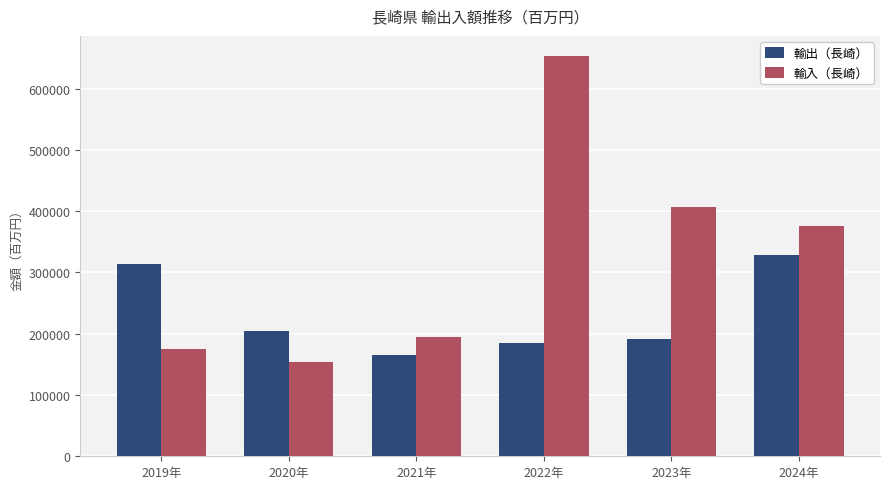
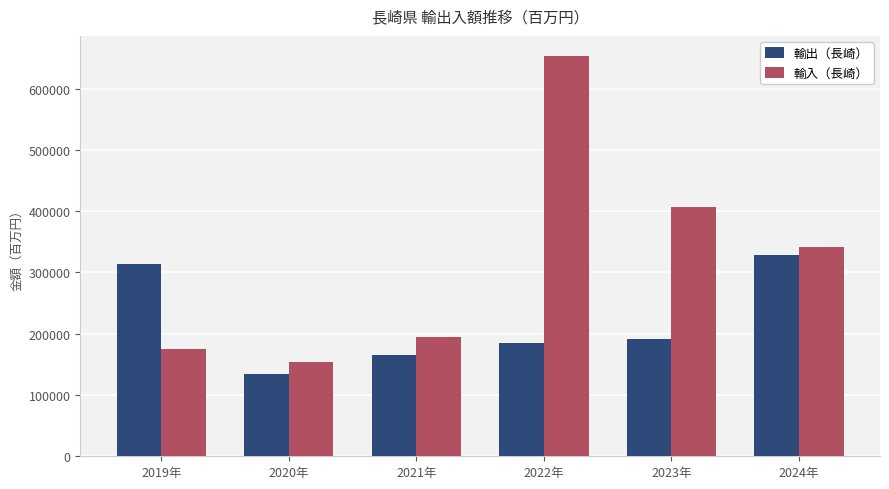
輸出（長崎）, 2020年: 200000 -> 130000
輸入（長崎）, 2024年: 380000 -> 340000
